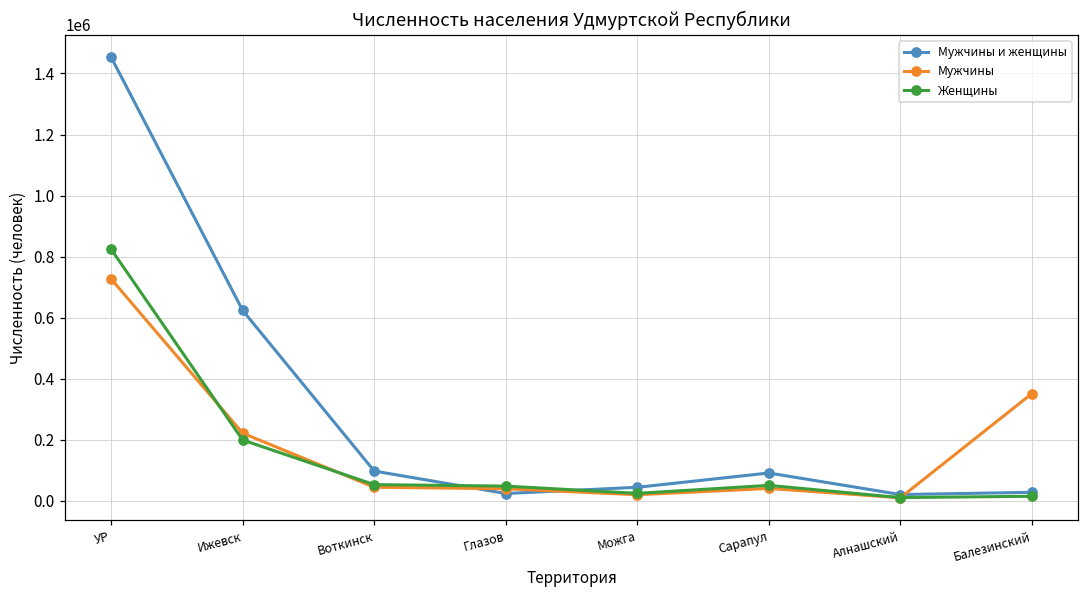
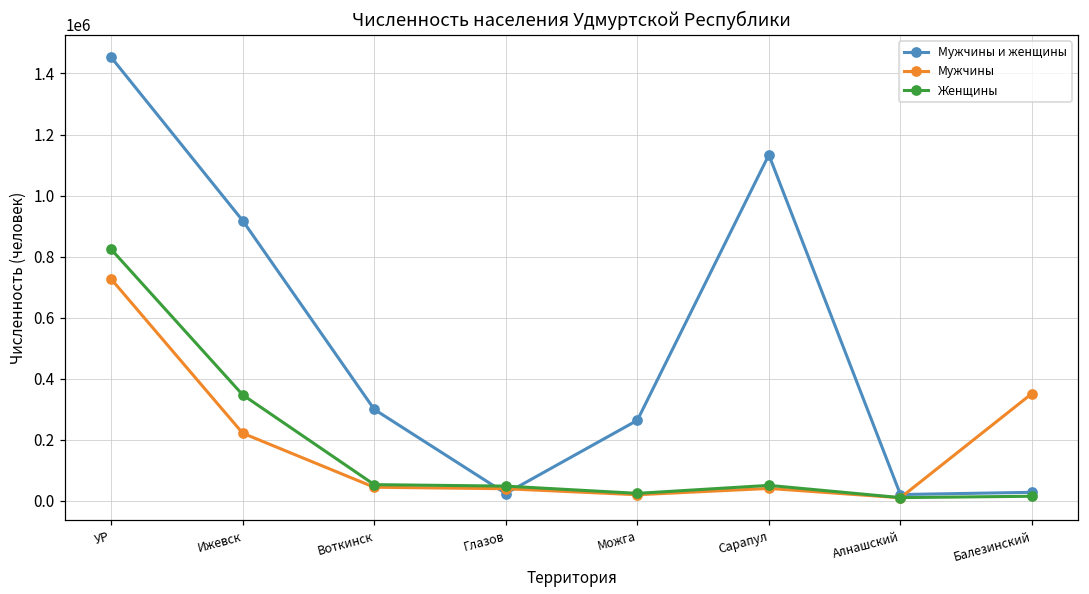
Мужчины и женщины, Ижевск: 620000 -> 920000
Женщины, Ижевск: 200000 -> 350000
Мужчины и женщины, Воткинск: 100000 -> 300000
Мужчины и женщины, Можга: 40000 -> 260000
Мужчины и женщины, Сарапул: 90000 -> 1130000
